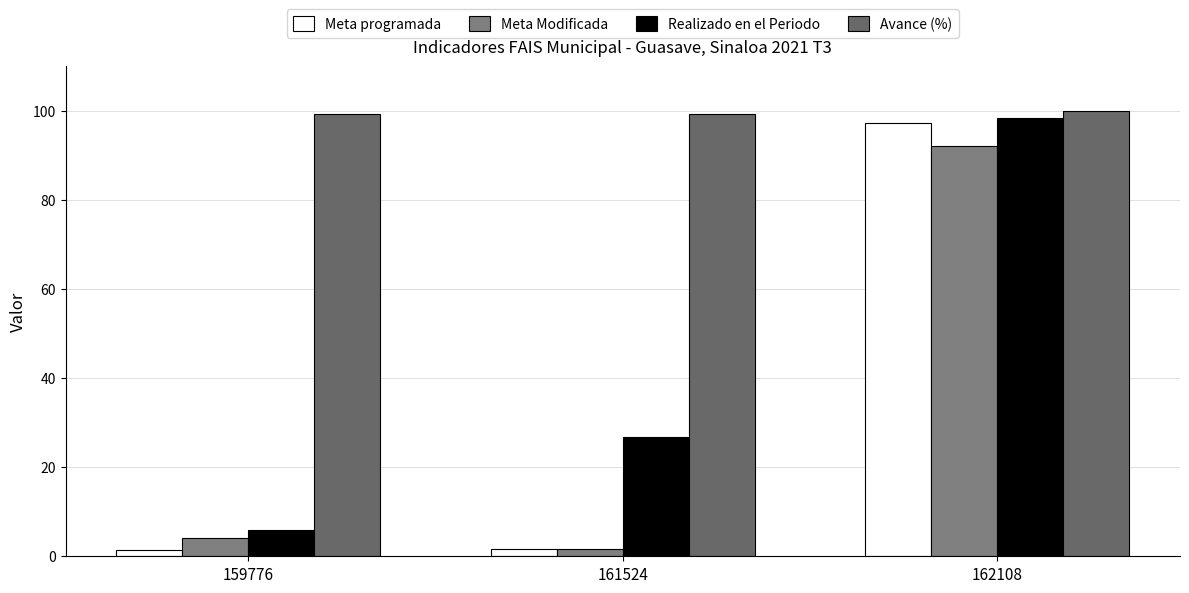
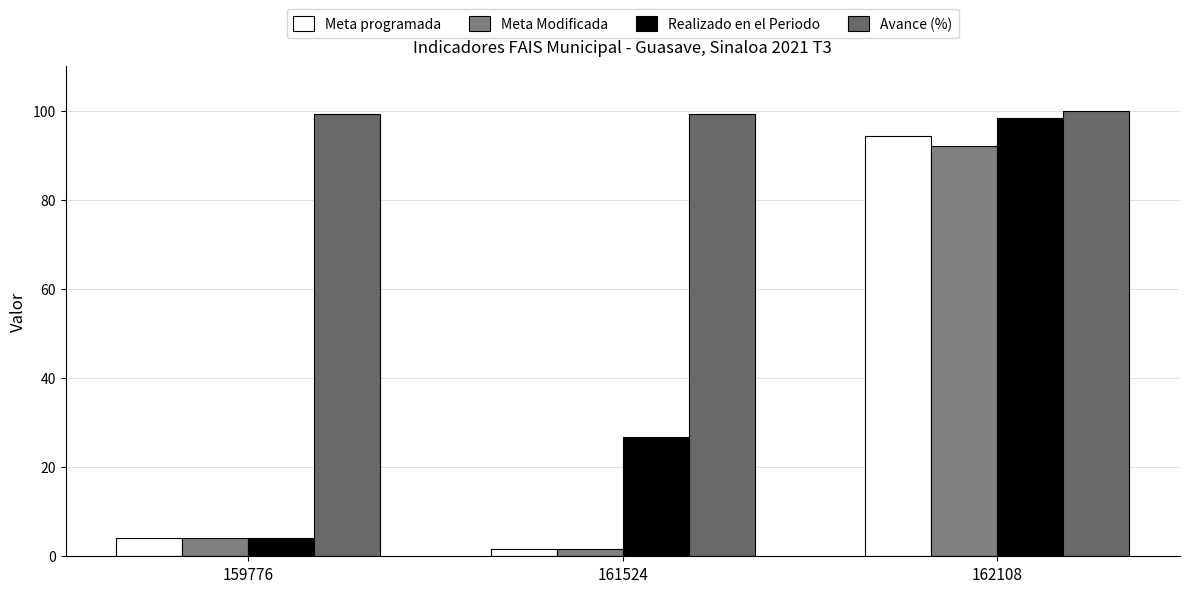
Meta programada, 159776: 1 -> 4
Realizado en el Periodo, 159776: 6 -> 4
Meta programada, 162108: 97 -> 94
